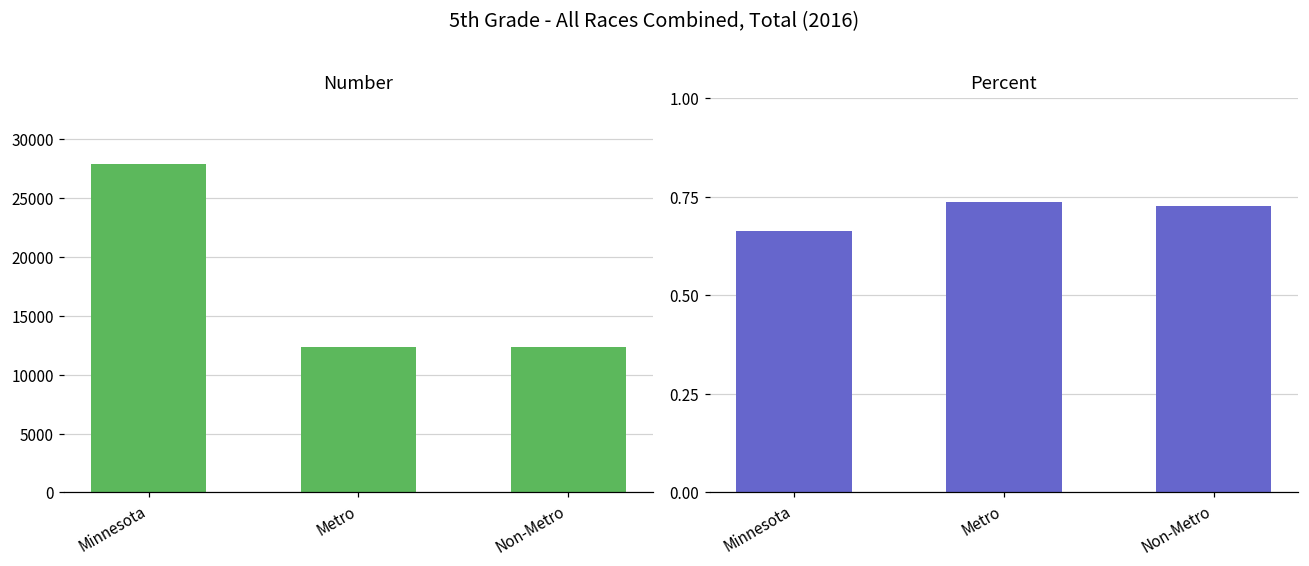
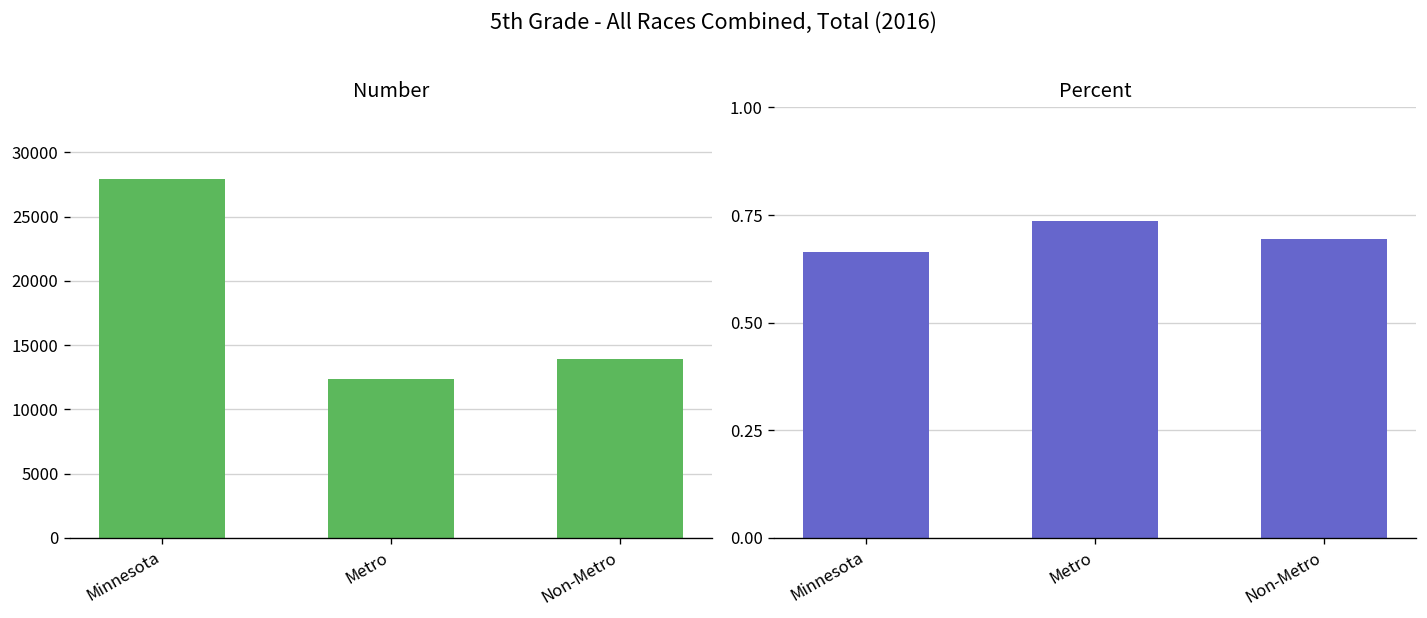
Number, Non-Metro: 12400 -> 13900
Percent, Non-Metro: 0.73 -> 0.70
